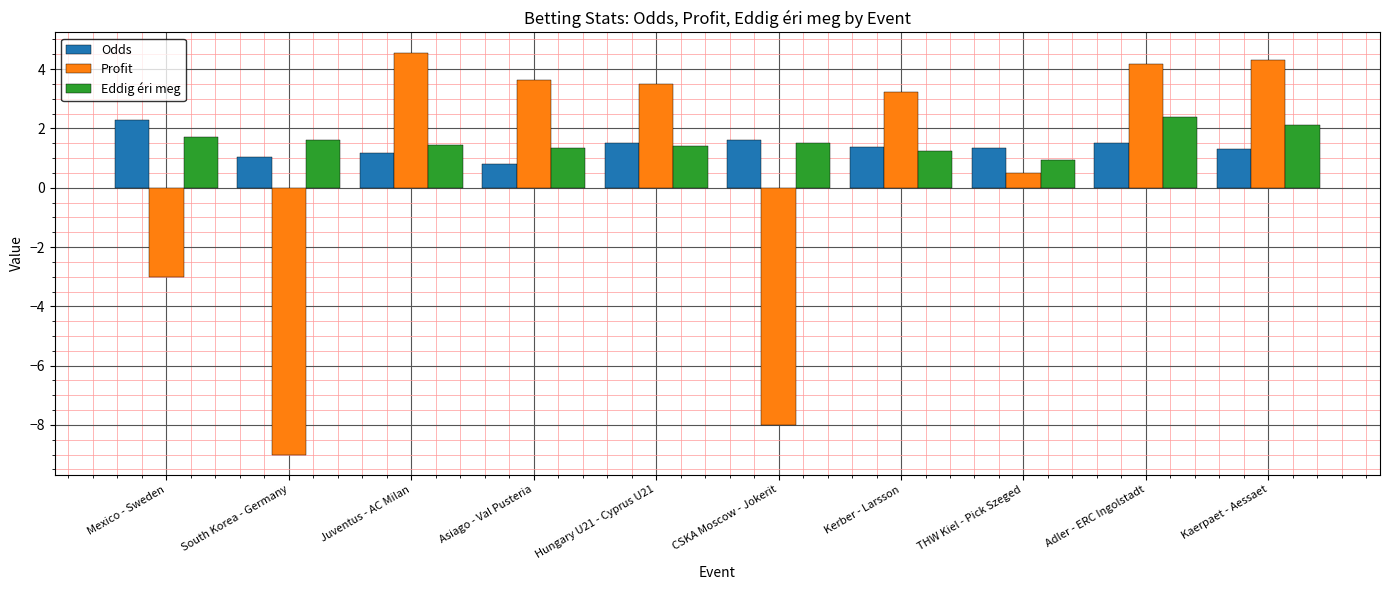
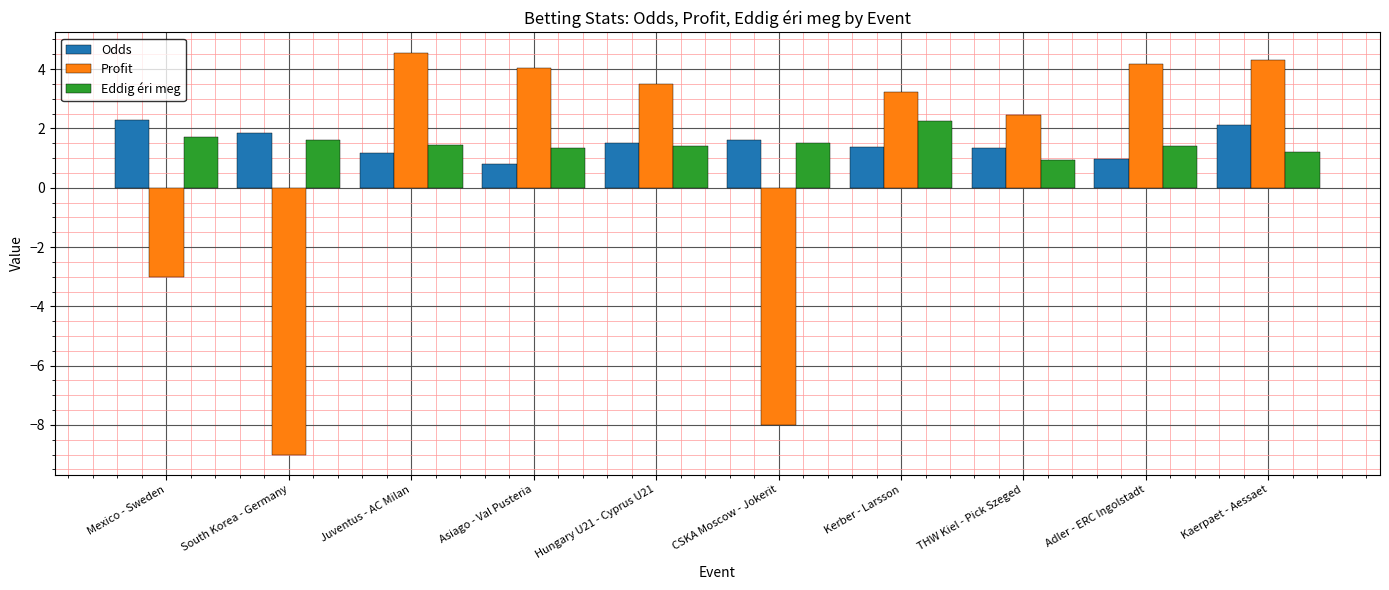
Odds, South Korea - Germany: 1.0 -> 1.8
Profit, Asiago - Val Pusteria: 3.6 -> 4.0
Eddig éri meg, Kerber - Larsson: 1.3 -> 2.3
Profit, THW Kiel - Pick Szeged: 0.5 -> 2.5
Odds, Adler - ERC Ingolstadt: 1.5 -> 1.0
Eddig éri meg, Adler - ERC Ingolstadt: 2.4 -> 1.4
Odds, Kaerpaet - Aessaet: 1.3 -> 2.1
Eddig éri meg, Kaerpaet - Aessaet: 2.1 -> 1.2
